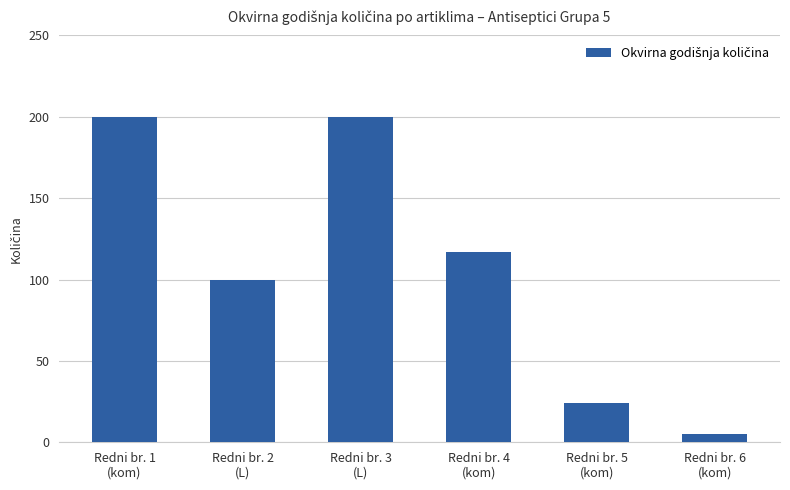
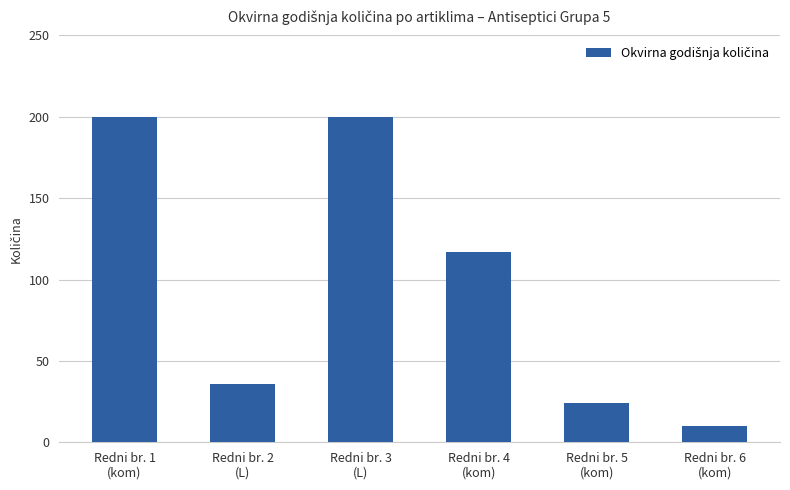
Redni br. 2 (L): 100 -> 36
Redni br. 6 (kom): 5 -> 10
